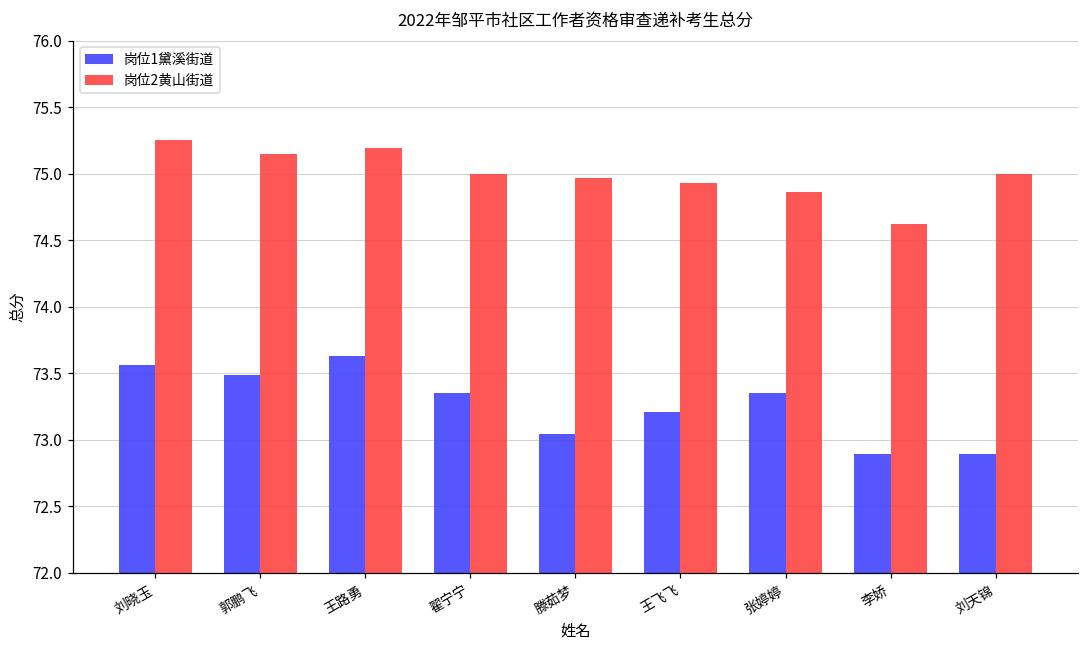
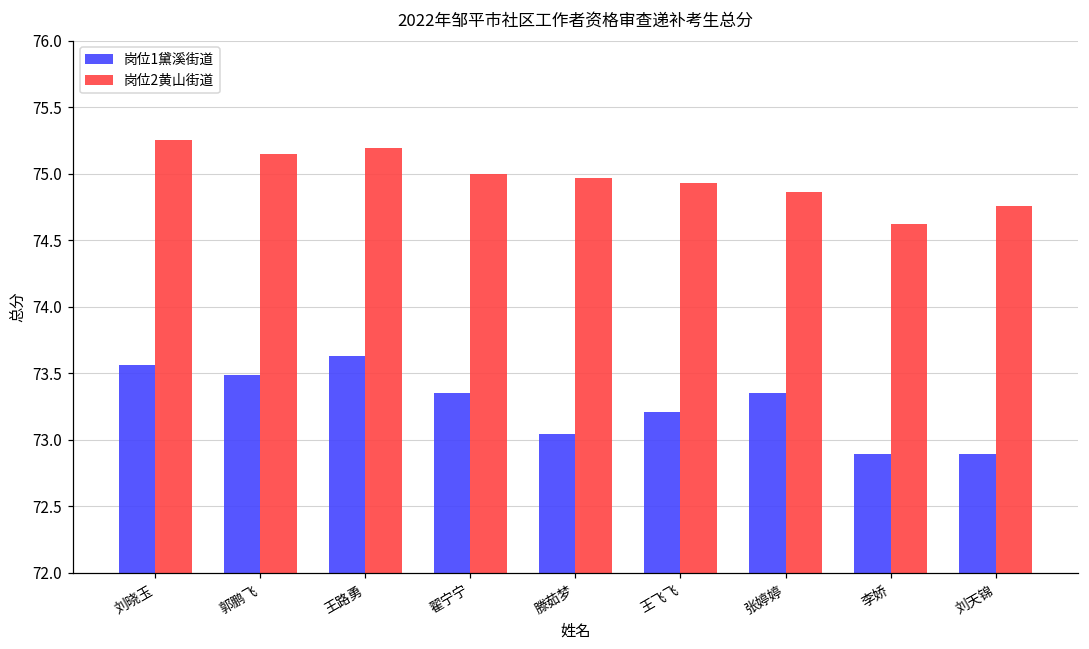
岗位2黄山街道, 刘天锦: 75.00 -> 74.76
